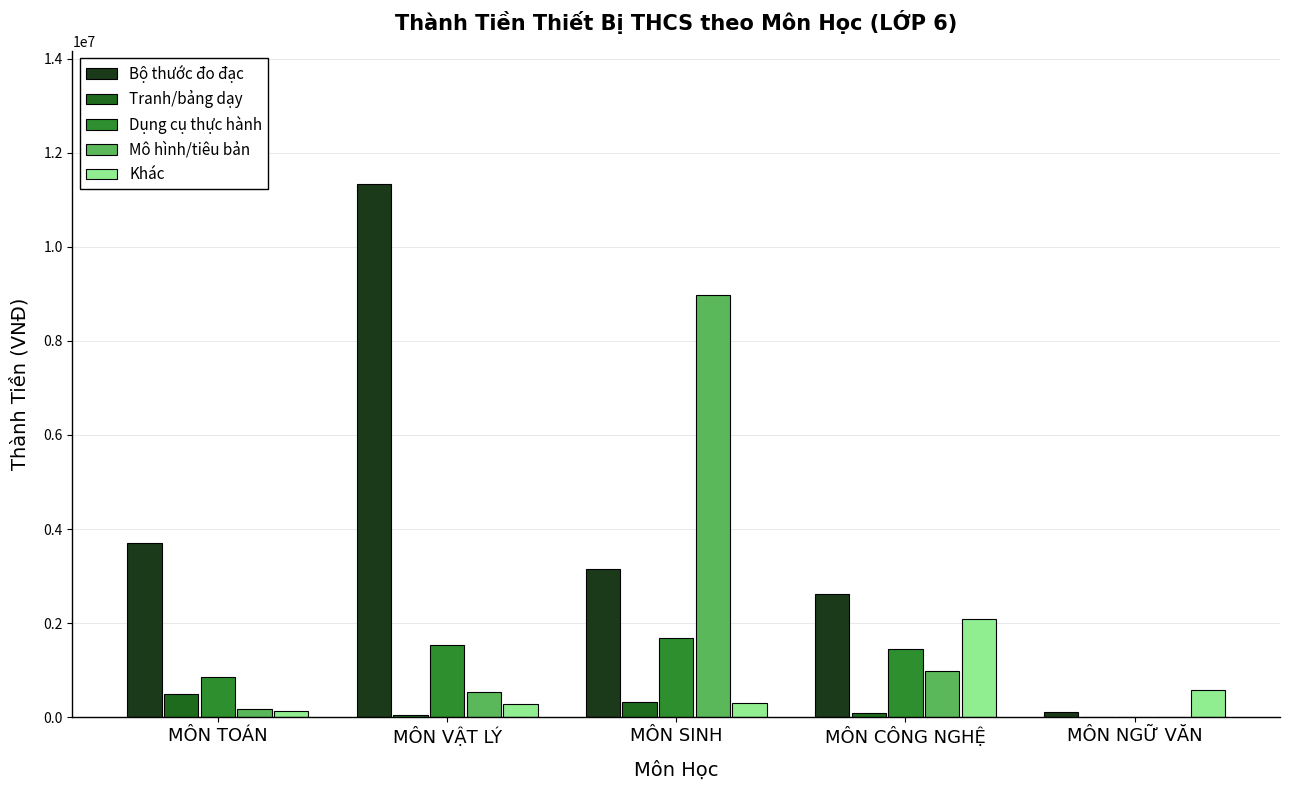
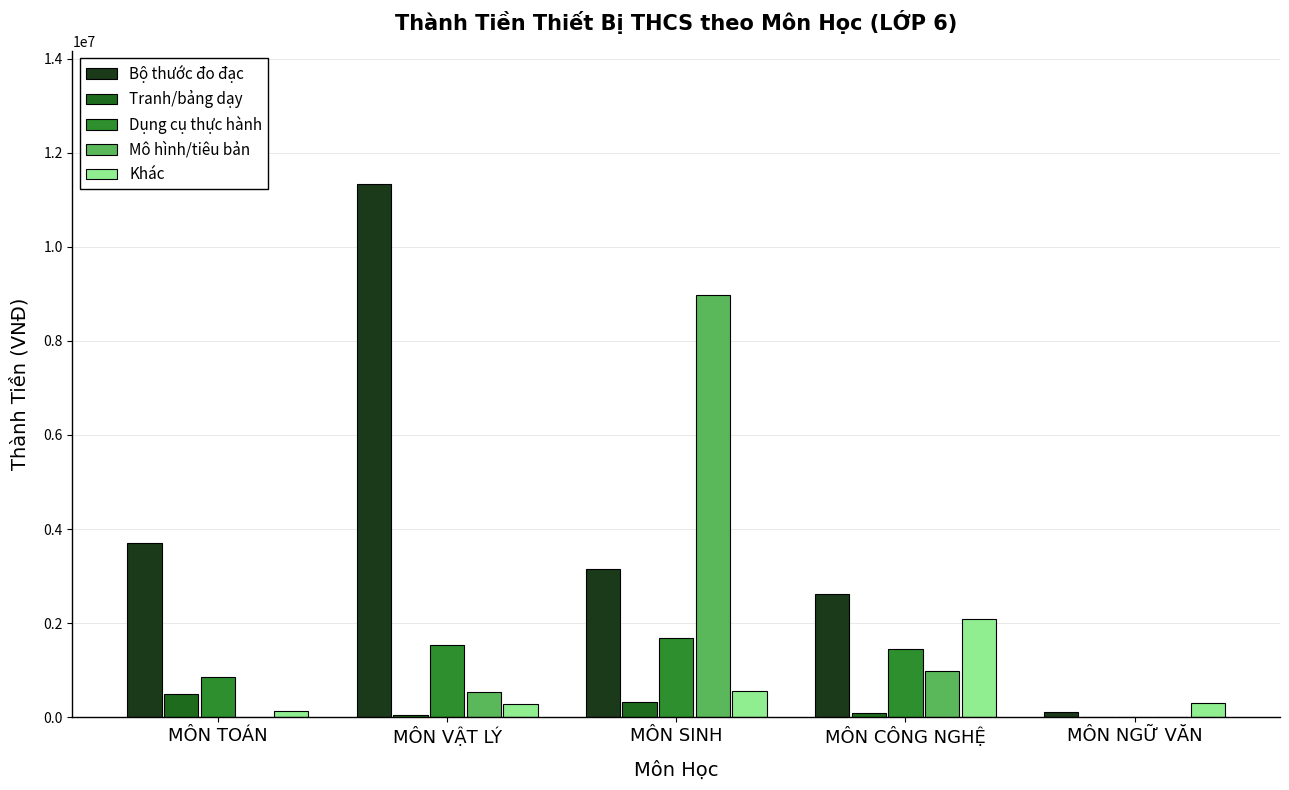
Mô hình/tiêu bản, MÔN TOÁN: 200000 -> 0
Khác, MÔN SINH: 300000 -> 500000
Khác, MÔN NGỮ VĂN: 600000 -> 300000
